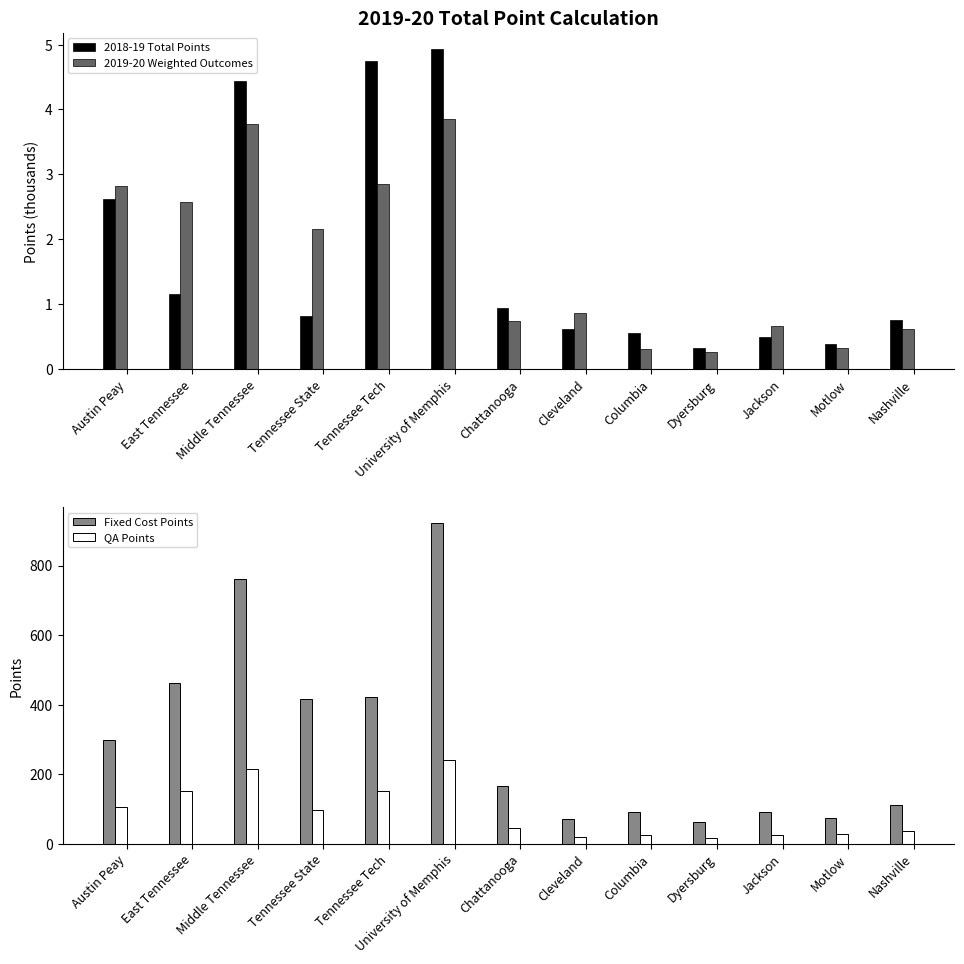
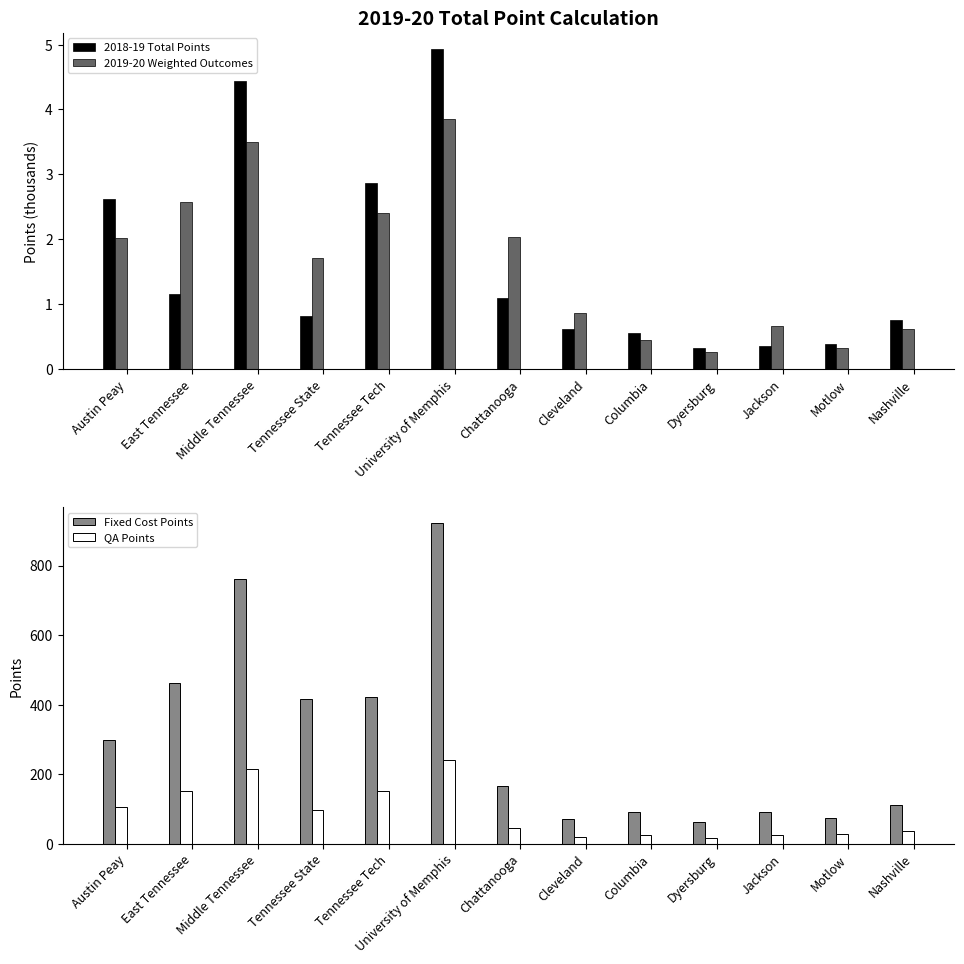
2019-20 Total Point Calculation, 2019-20 Weighted Outcomes, Austin Peay: 2.8 -> 2.0
2019-20 Total Point Calculation, 2019-20 Weighted Outcomes, Middle Tennessee: 3.8 -> 3.5
2019-20 Total Point Calculation, 2019-20 Weighted Outcomes, Tennessee State: 2.2 -> 1.7
2019-20 Total Point Calculation, 2018-19 Total Points, Tennessee Tech: 4.7 -> 2.9
2019-20 Total Point Calculation, 2019-20 Weighted Outcomes, Tennessee Tech: 2.9 -> 2.4
2019-20 Total Point Calculation, 2018-19 Total Points, Chattanooga: 0.9 -> 1.1
2019-20 Total Point Calculation, 2019-20 Weighted Outcomes, Chattanooga: 0.7 -> 2.0
2019-20 Total Point Calculation, 2019-20 Weighted Outcomes, Columbia: 0.3 -> 0.5
2019-20 Total Point Calculation, 2018-19 Total Points, Jackson: 0.5 -> 0.4
